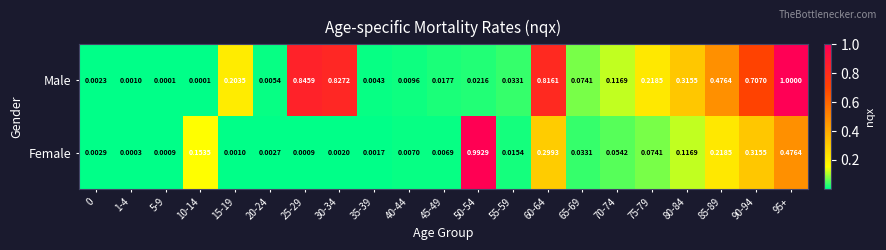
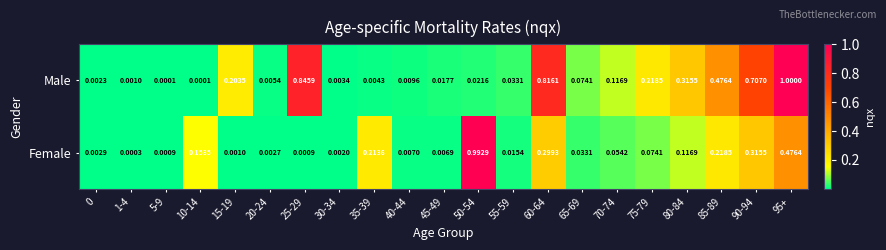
Male, 30-34: 0.8272 -> 0.0034
Female, 35-39: 0.0017 -> 0.2136
